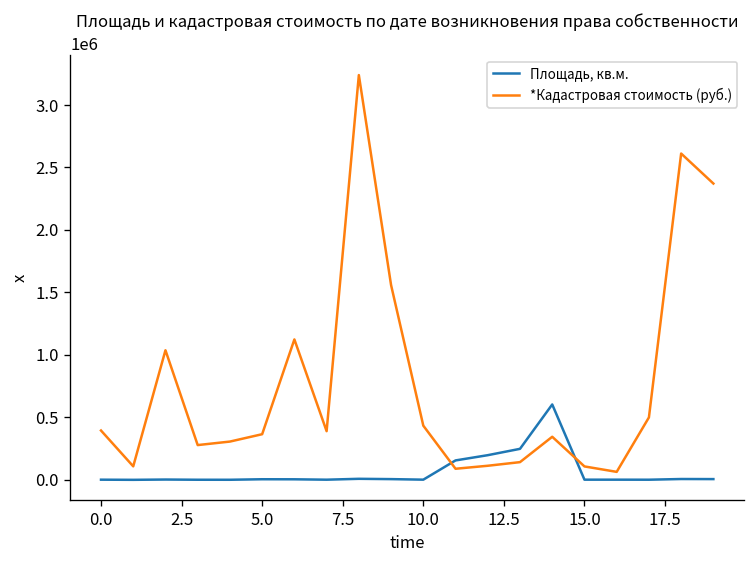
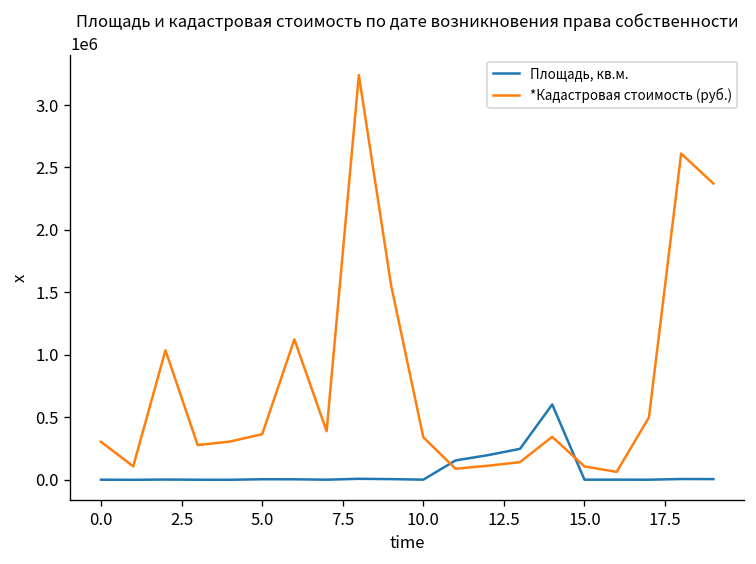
*Кадастровая стоимость (руб.), 0.0: 400000 -> 300000
*Кадастровая стоимость (руб.), 10.0: 430000 -> 340000
